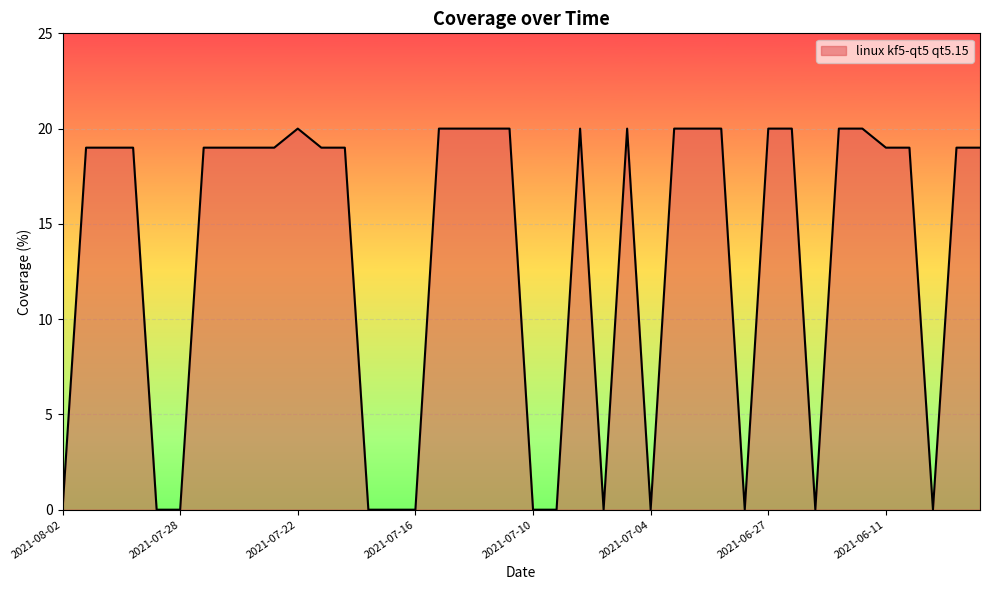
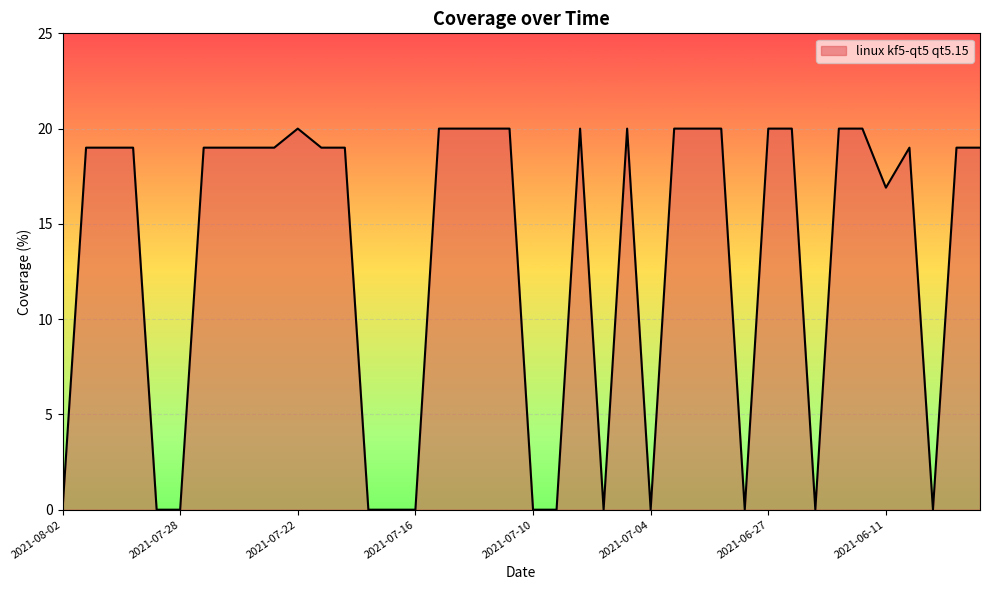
2021-06-11: 19.0 -> 16.9
